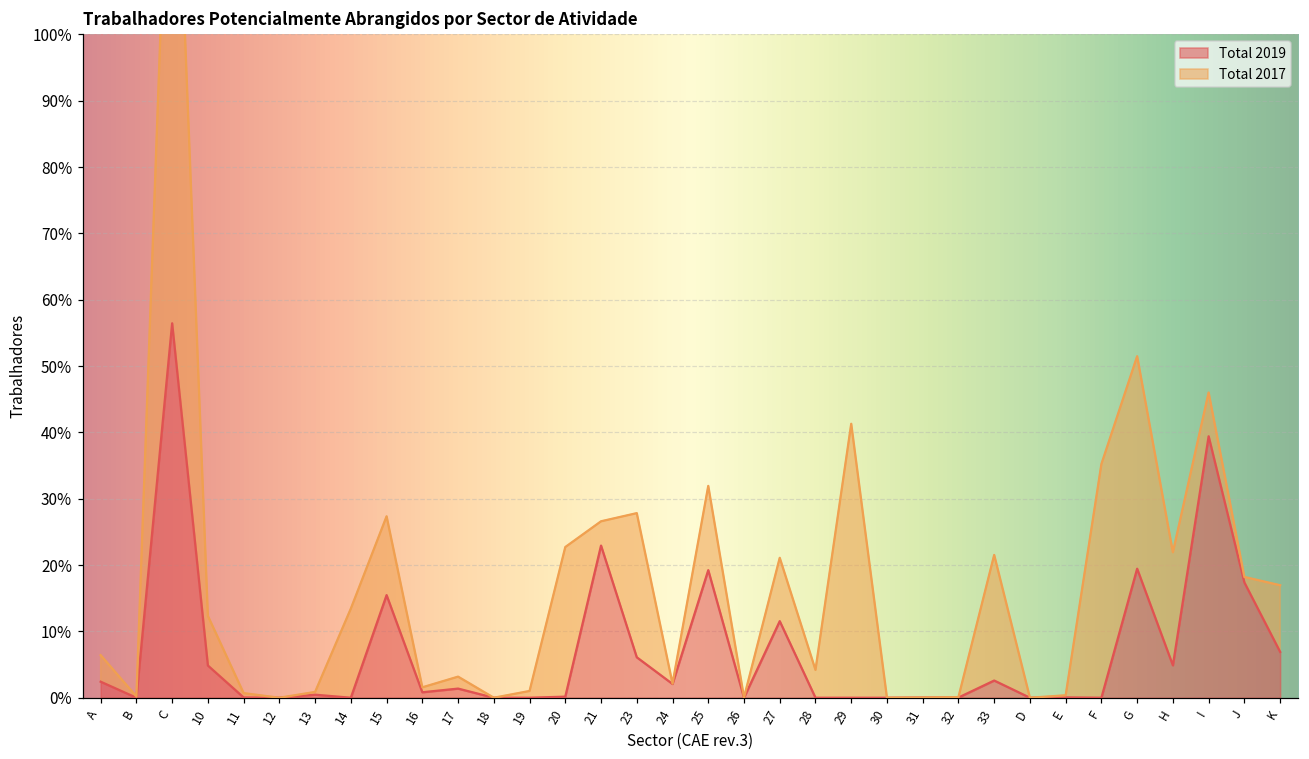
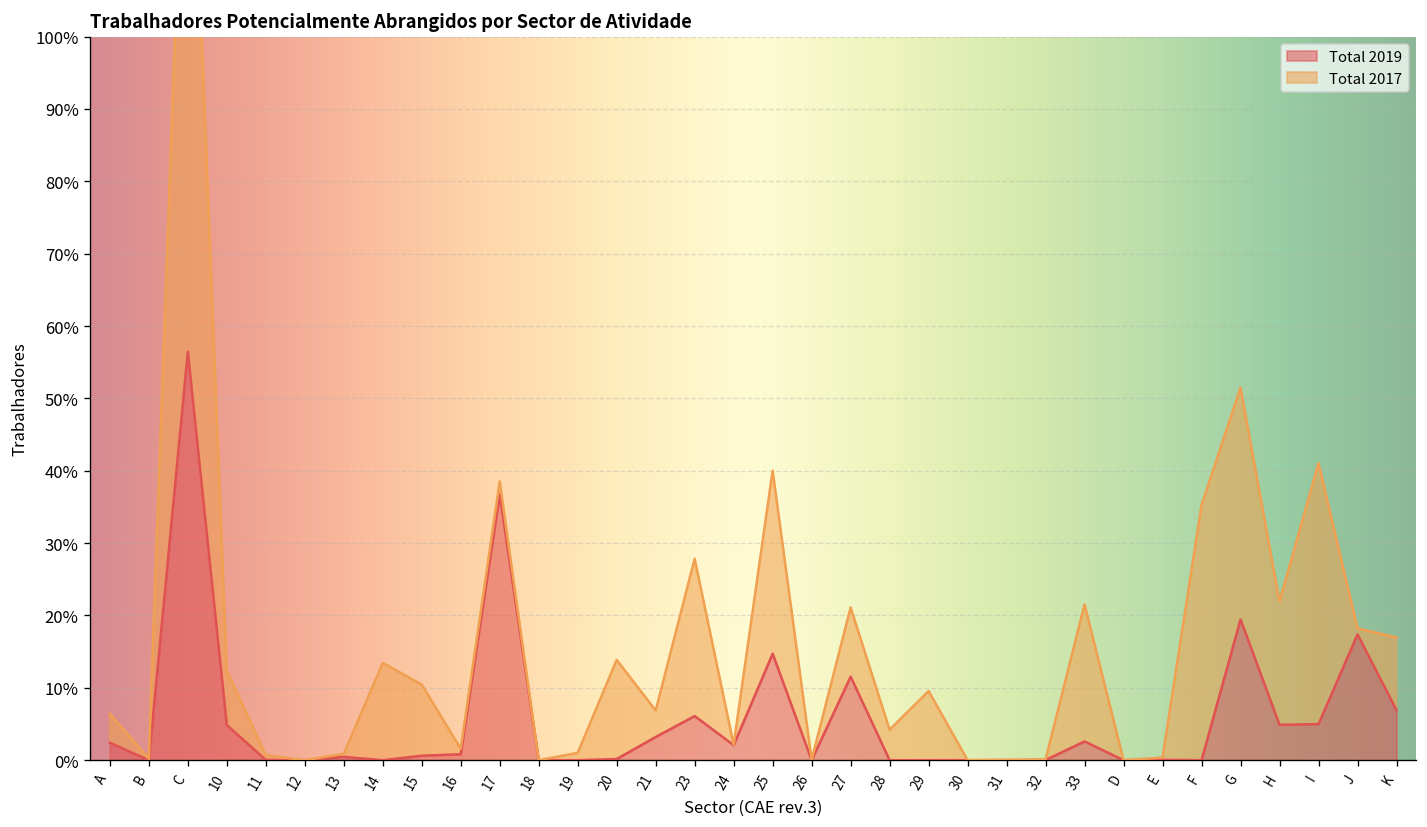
Total 2019, 15: 15% -> 1%
Total 2017, 15: 12% -> 10%
Total 2019, 17: 1% -> 37%
Total 2017, 20: 23% -> 14%
Total 2019, 21: 23% -> 3%
Total 2019, 25: 19% -> 15%
Total 2017, 25: 13% -> 25%
Total 2017, 29: 41% -> 10%
Total 2019, I: 39% -> 5%
Total 2017, I: 7% -> 36%
